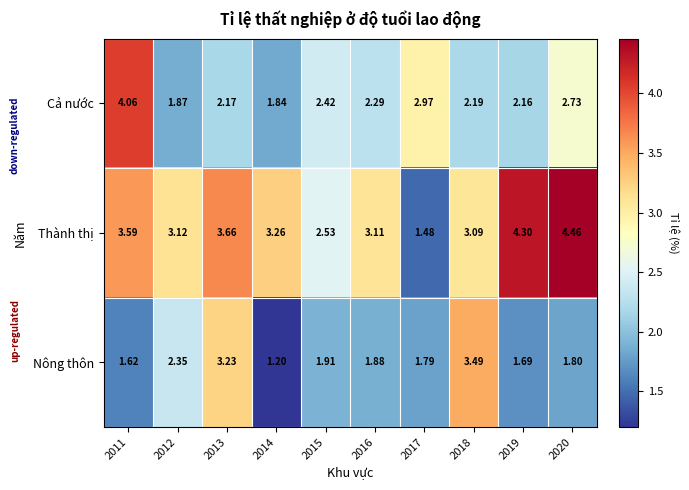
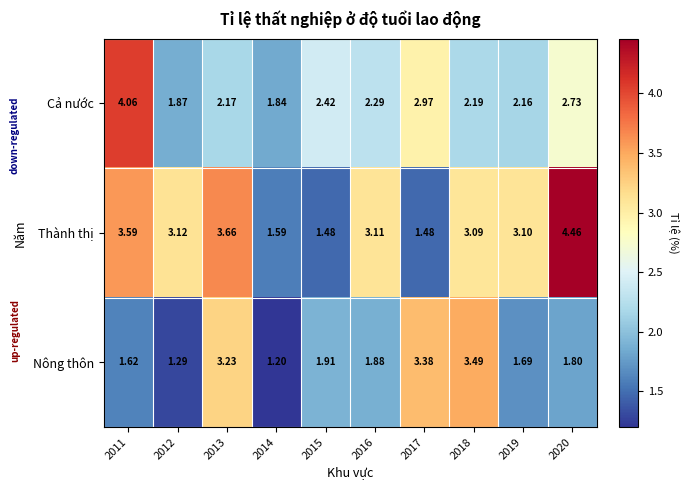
Thành thị, 2014: 3.26 -> 1.59
Thành thị, 2015: 2.53 -> 1.48
Thành thị, 2019: 4.30 -> 3.10
Nông thôn, 2012: 2.35 -> 1.29
Nông thôn, 2017: 1.79 -> 3.38
